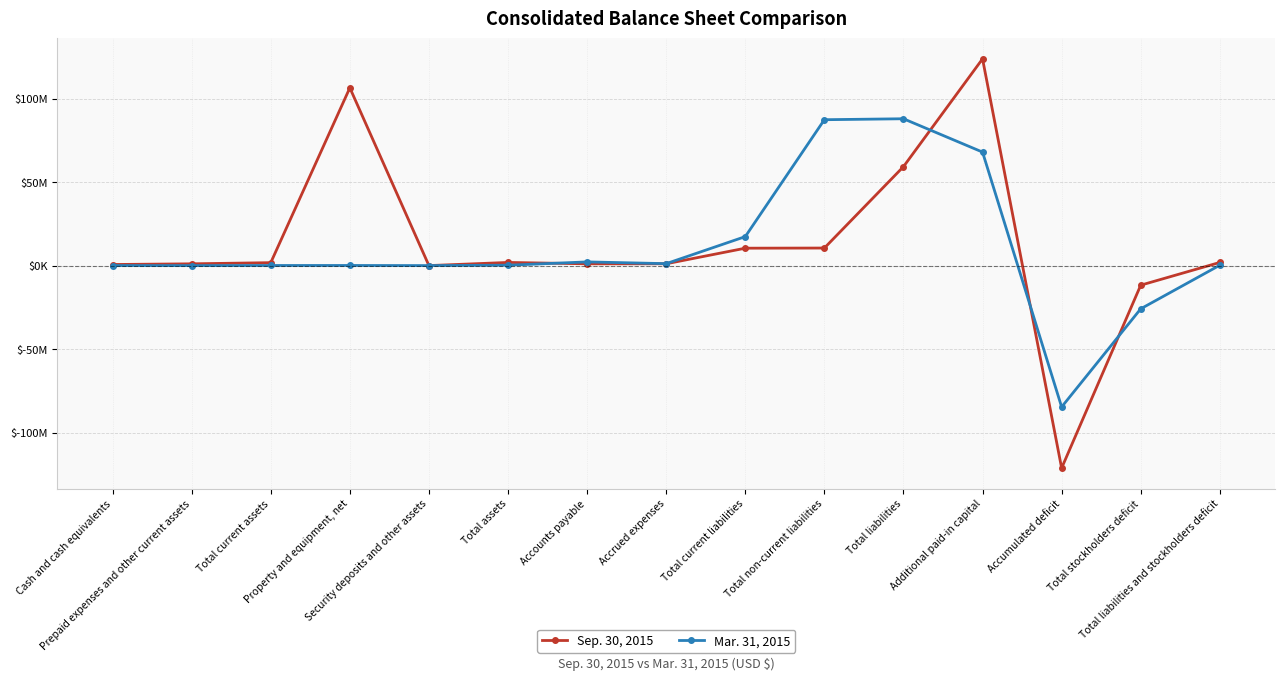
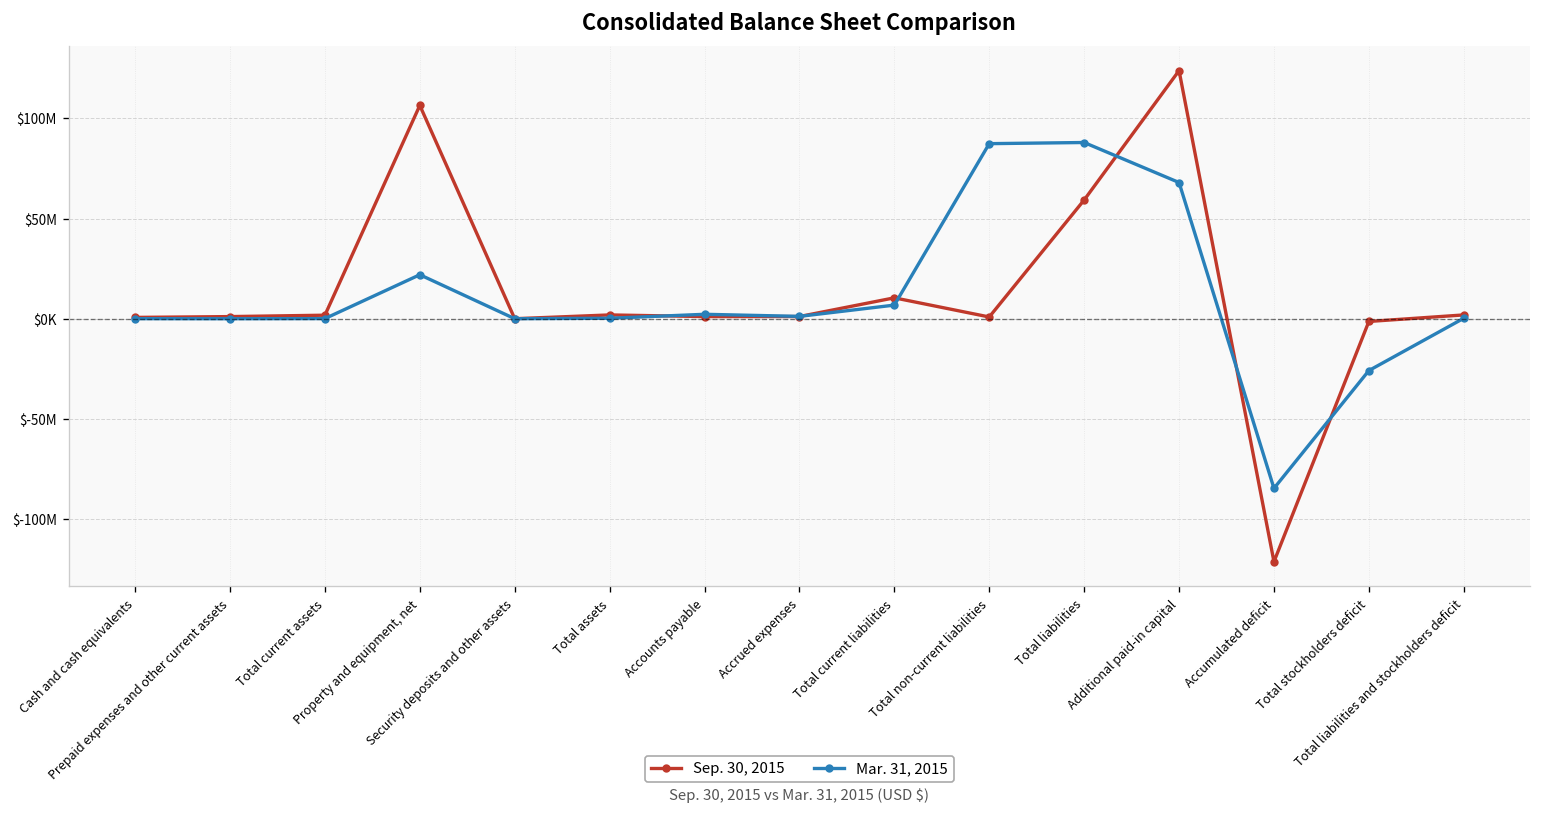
Mar. 31, 2015, Property and equipment, net: $0 -> $22000000
Mar. 31, 2015, Total current liabilities: $17000000 -> $7000000
Sep. 30, 2015, Total non-current liabilities: $11000000 -> $1000000
Sep. 30, 2015, Total stockholders deficit: $-12000000 -> $-1000000
